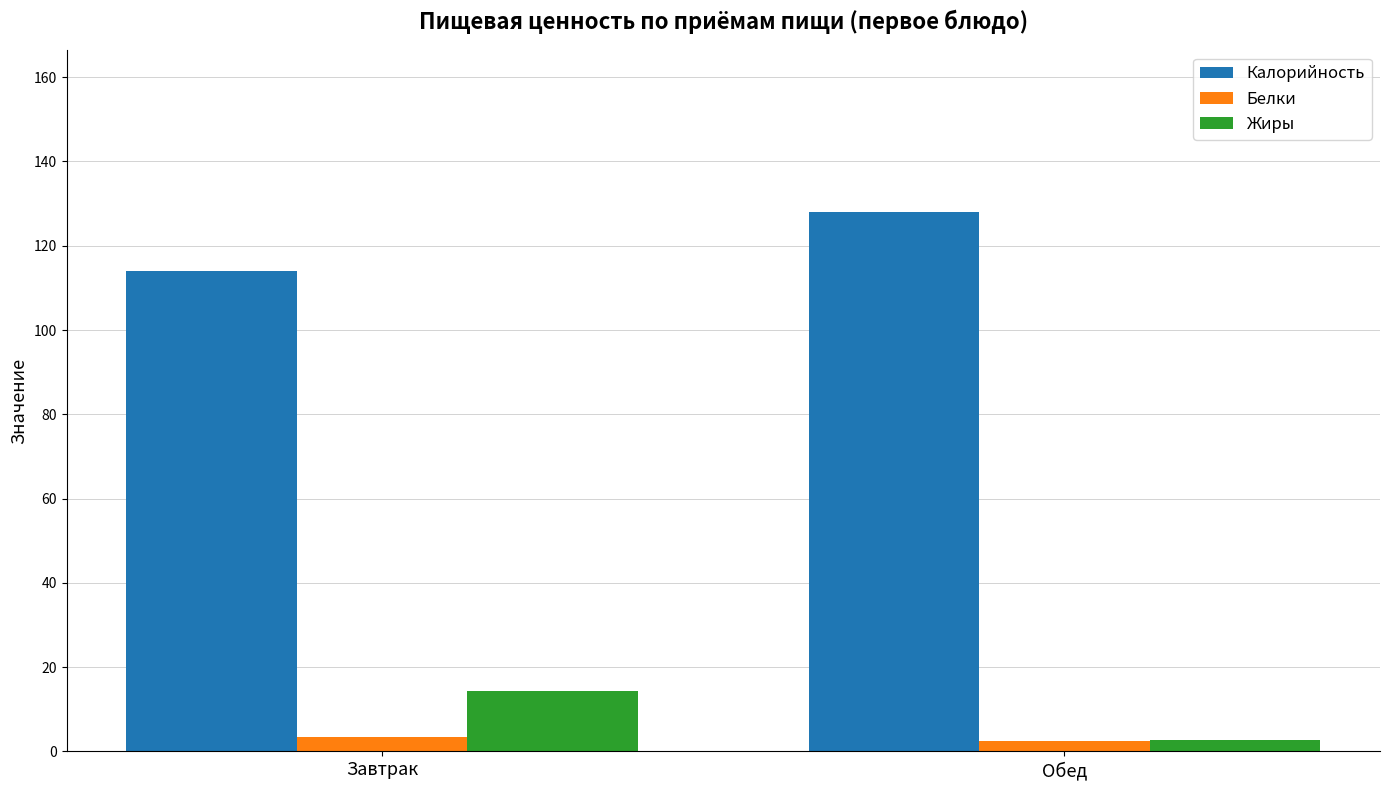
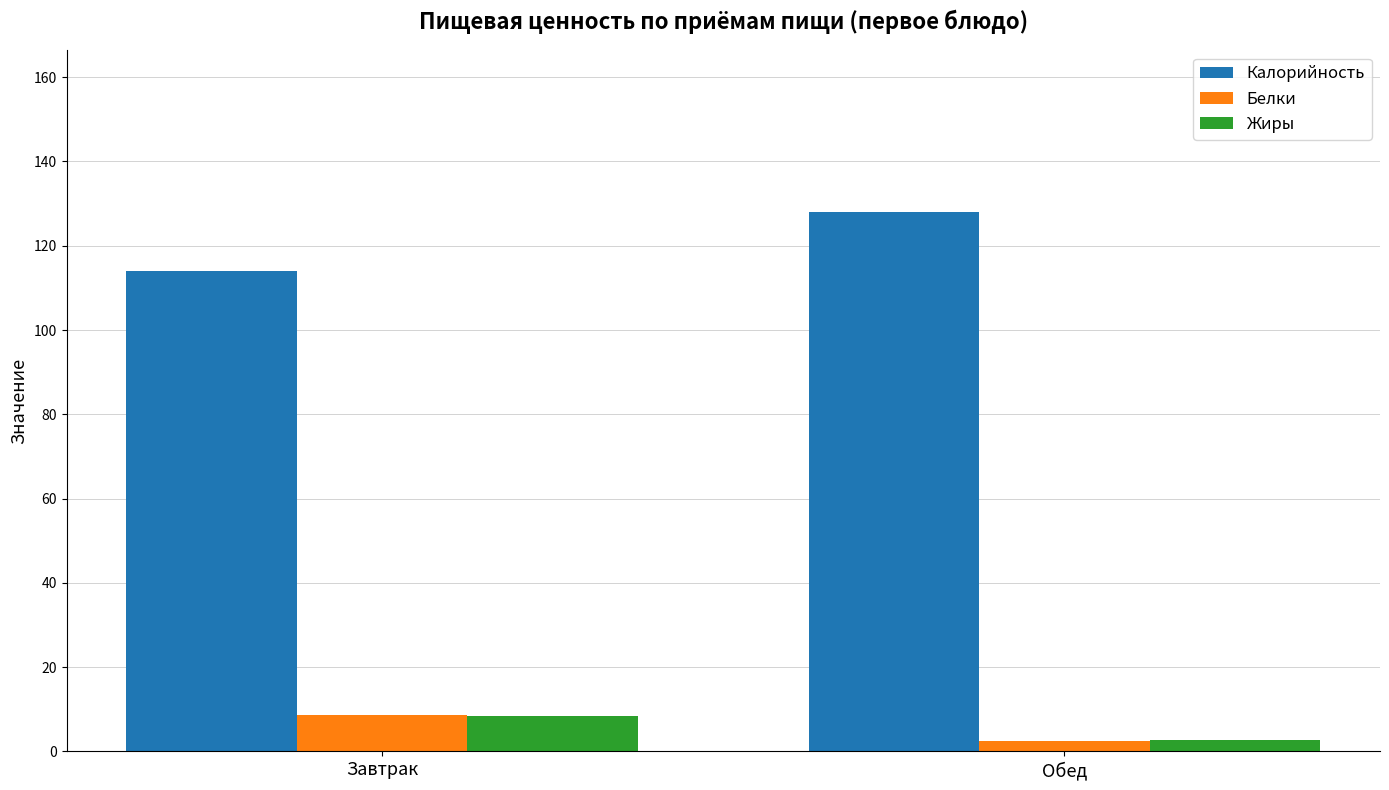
Белки, Завтрак: 3 -> 9
Жиры, Завтрак: 14 -> 8
